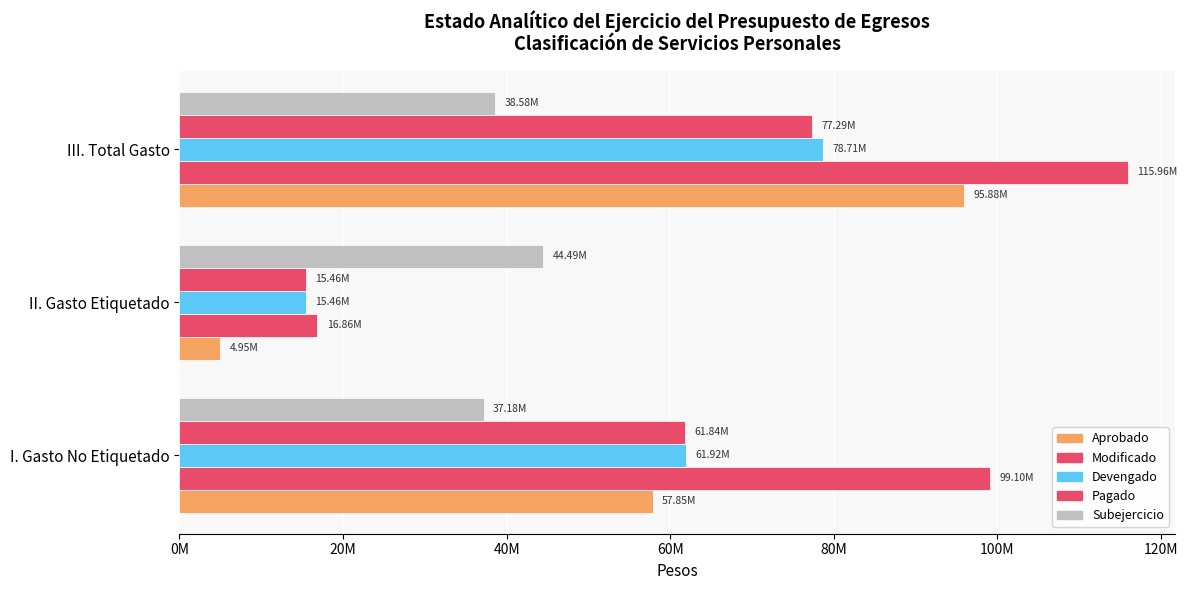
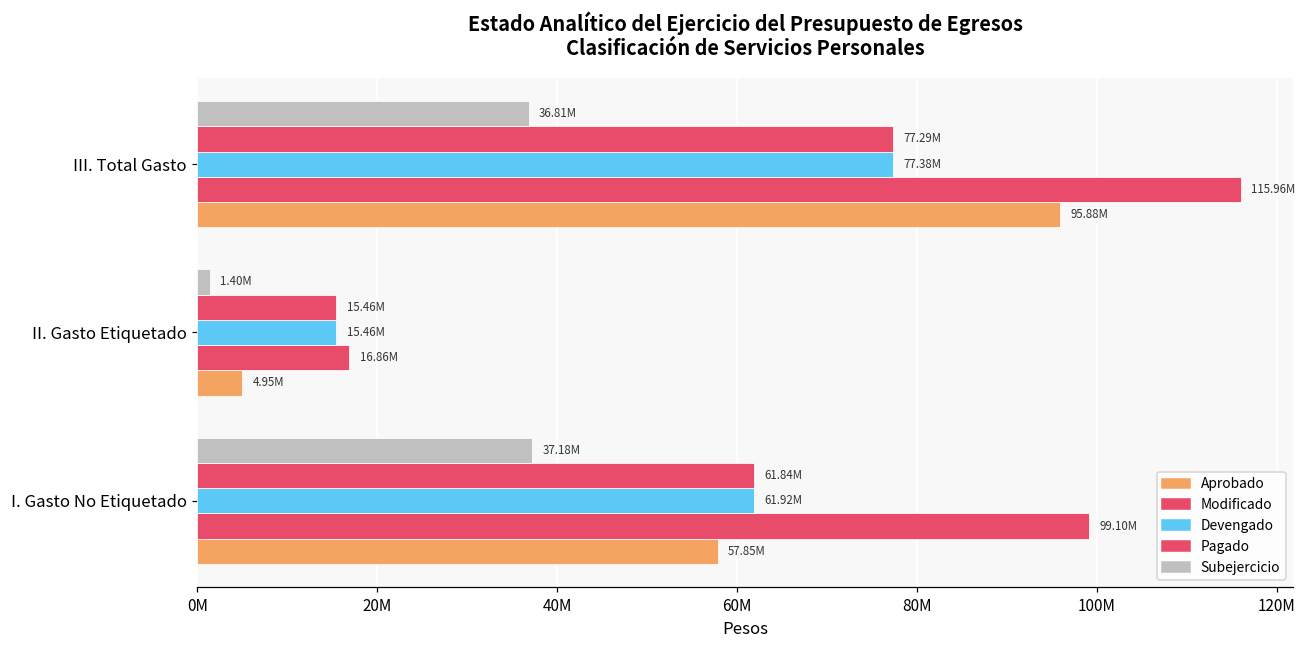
Subejercicio, III. Total Gasto: 38.58M -> 36.81M
Devengado, III. Total Gasto: 78.71M -> 77.38M
Subejercicio, II. Gasto Etiquetado: 44.49M -> 1.40M
